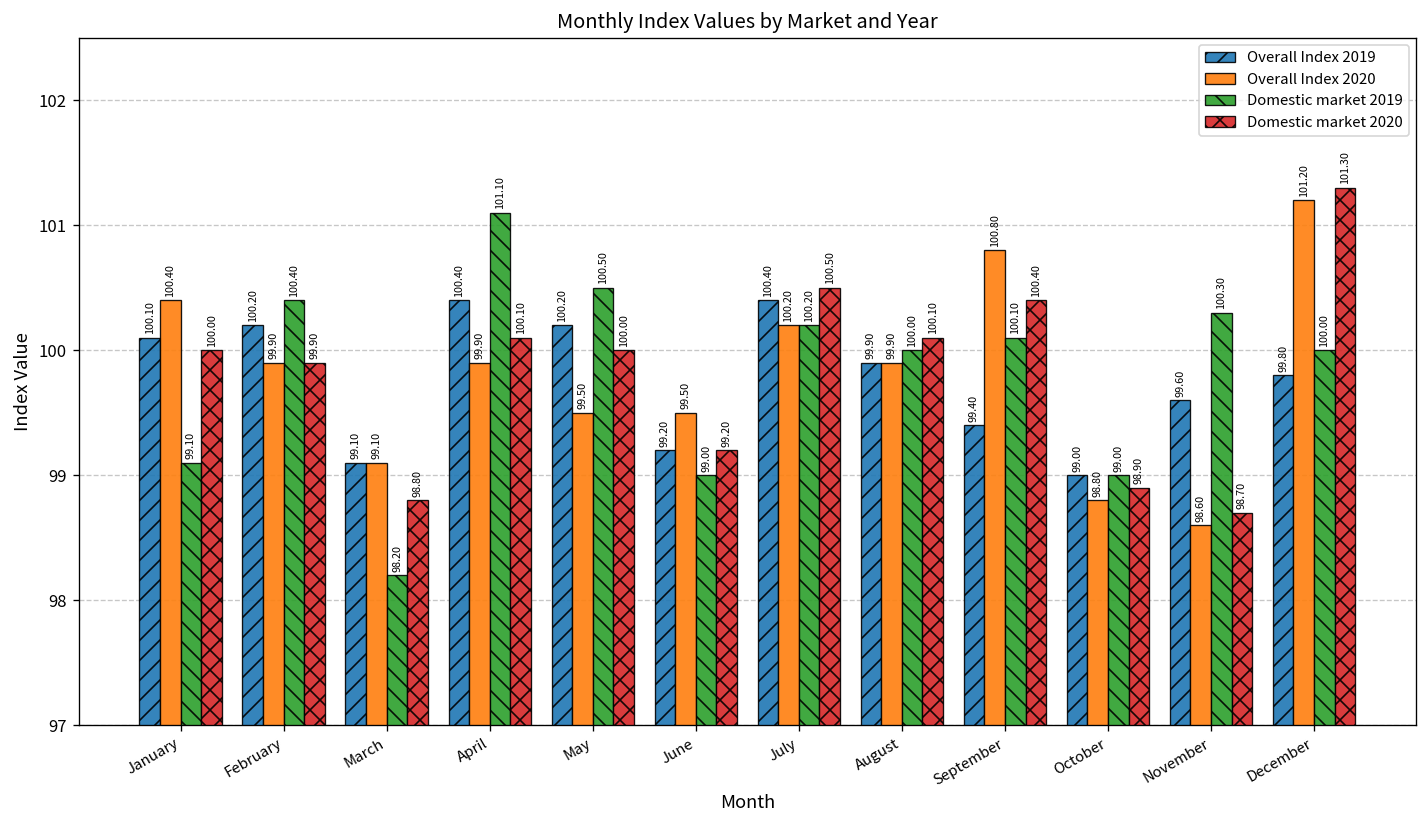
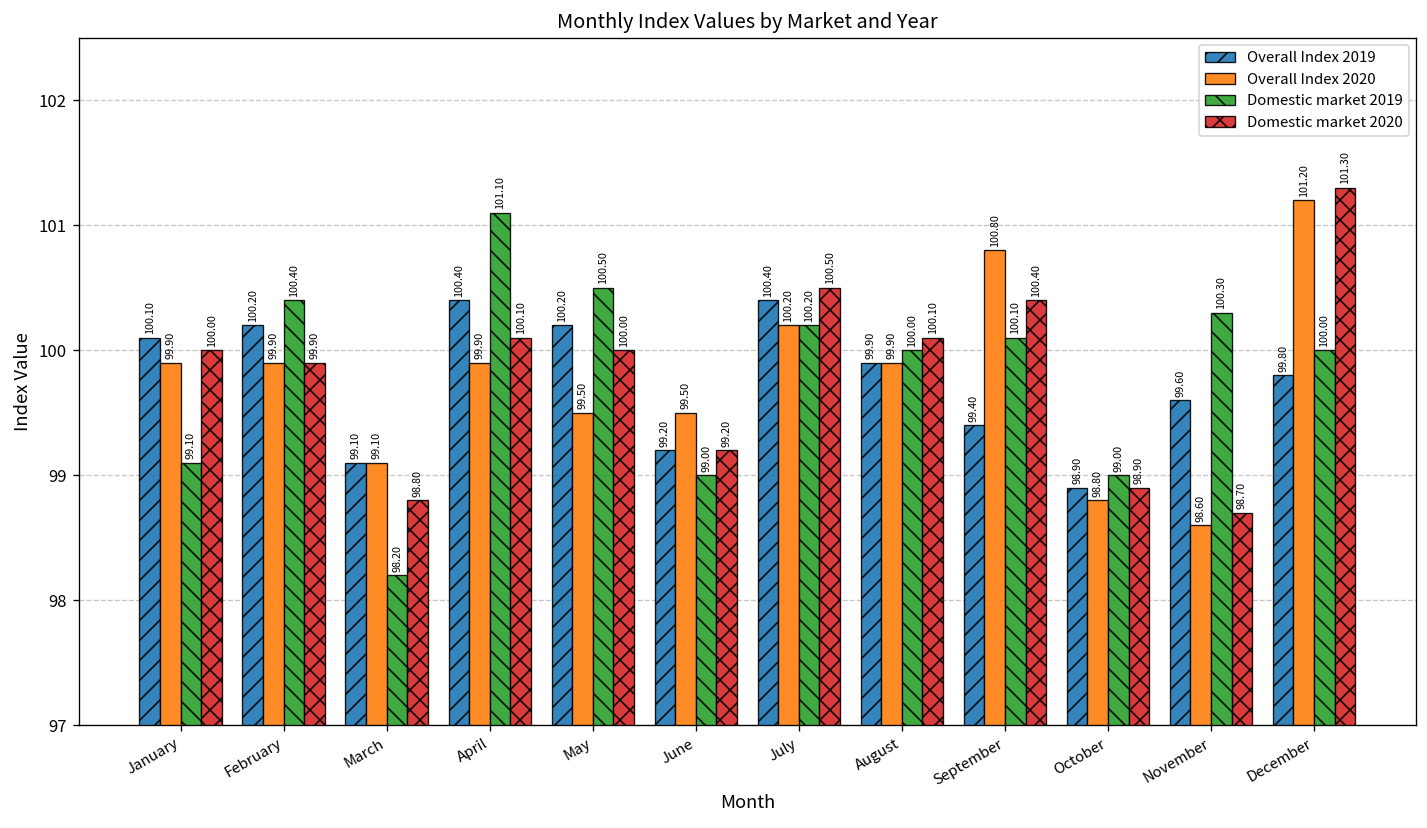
Overall Index 2020, January: 100.40 -> 99.90
Overall Index 2019, October: 99.00 -> 98.90
